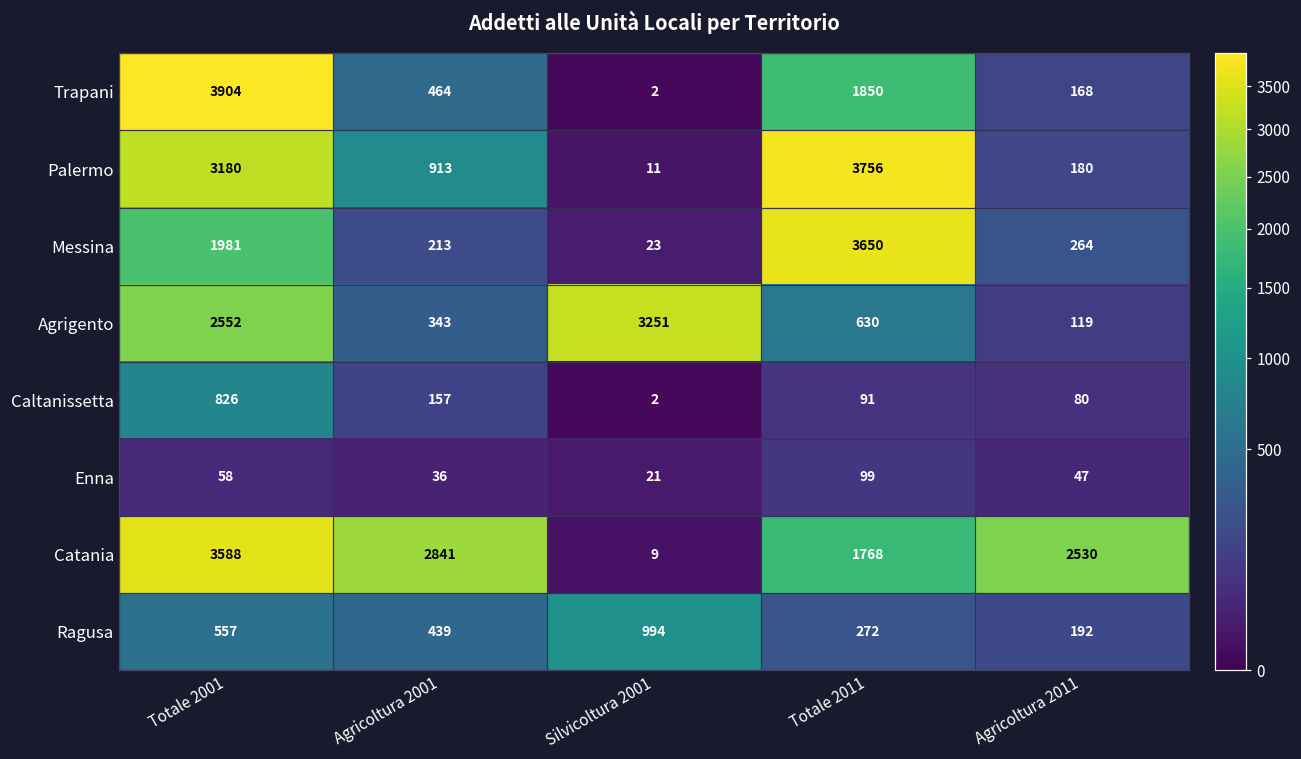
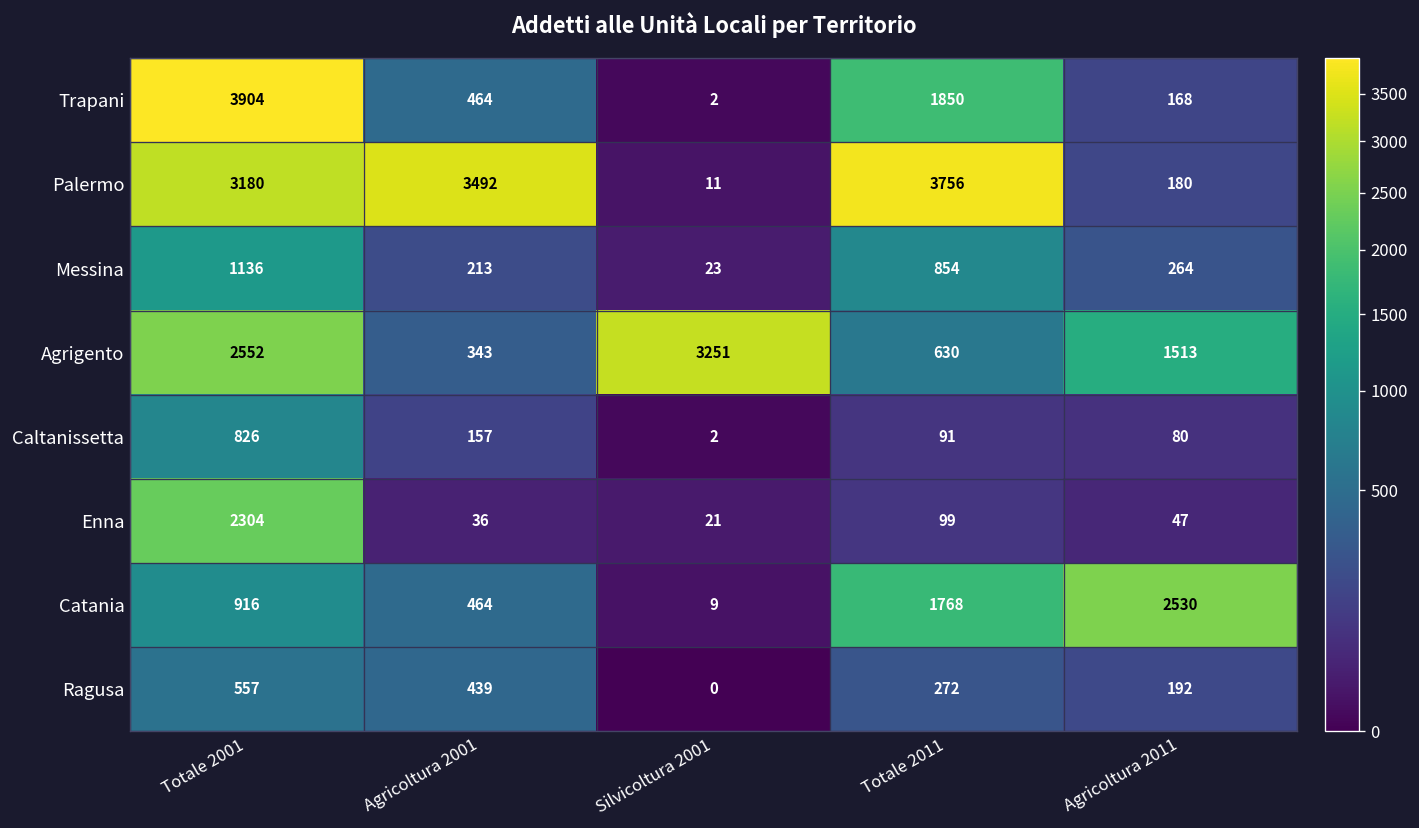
Palermo, Agricoltura 2001: 913 -> 3492
Messina, Totale 2001: 1981 -> 1136
Messina, Totale 2011: 3650 -> 854
Agrigento, Agricoltura 2011: 119 -> 1513
Enna, Totale 2001: 58 -> 2304
Catania, Totale 2001: 3588 -> 916
Catania, Agricoltura 2001: 2841 -> 464
Ragusa, Silvicoltura 2001: 994 -> 0
